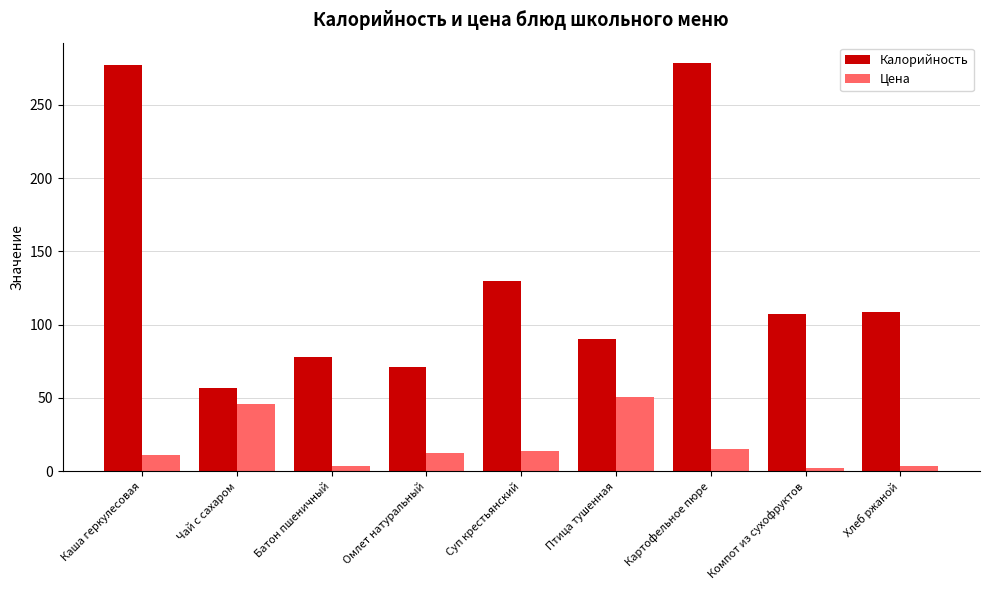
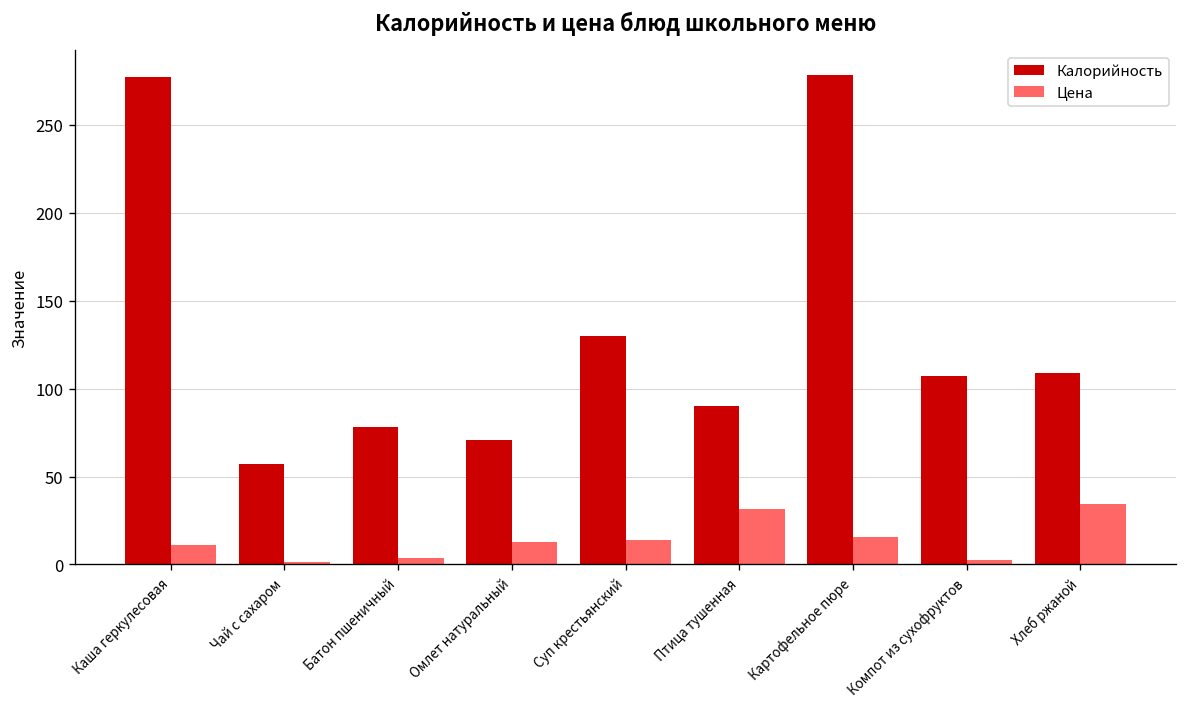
Цена, Чай с сахаром: 46 -> 1
Цена, Птица тушенная: 51 -> 32
Цена, Хлеб ржаной: 3 -> 34
